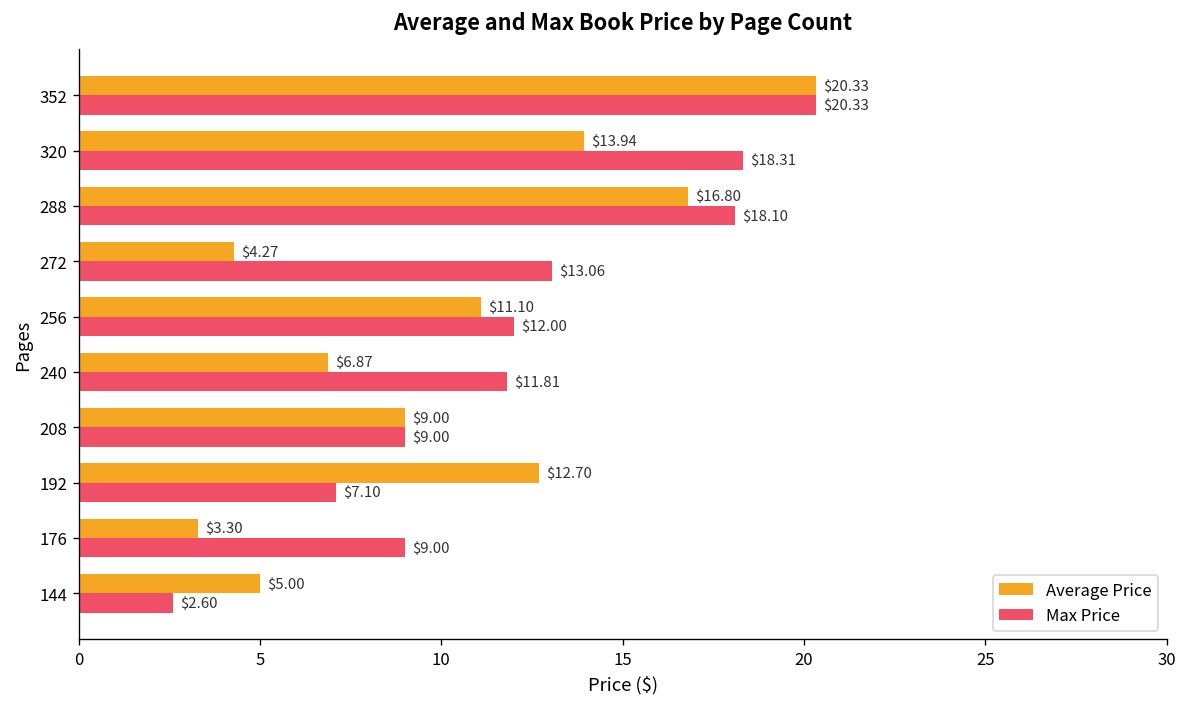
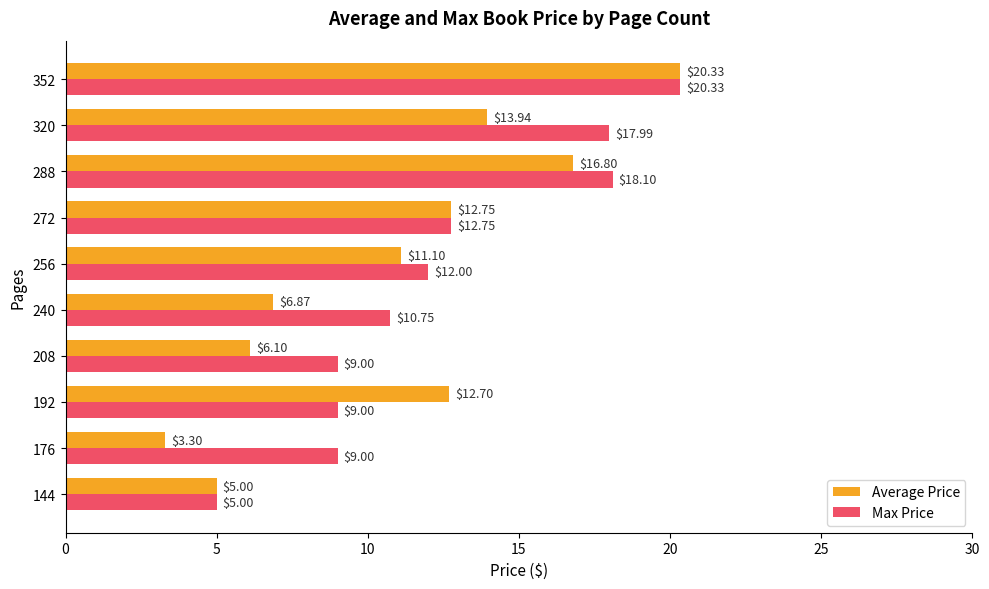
Max Price, 320: $18.31 -> $17.99
Average Price, 272: $4.27 -> $12.75
Max Price, 272: $13.06 -> $12.75
Max Price, 240: $11.81 -> $10.75
Average Price, 208: $9.00 -> $6.10
Max Price, 192: $7.10 -> $9.00
Max Price, 144: $2.60 -> $5.00
